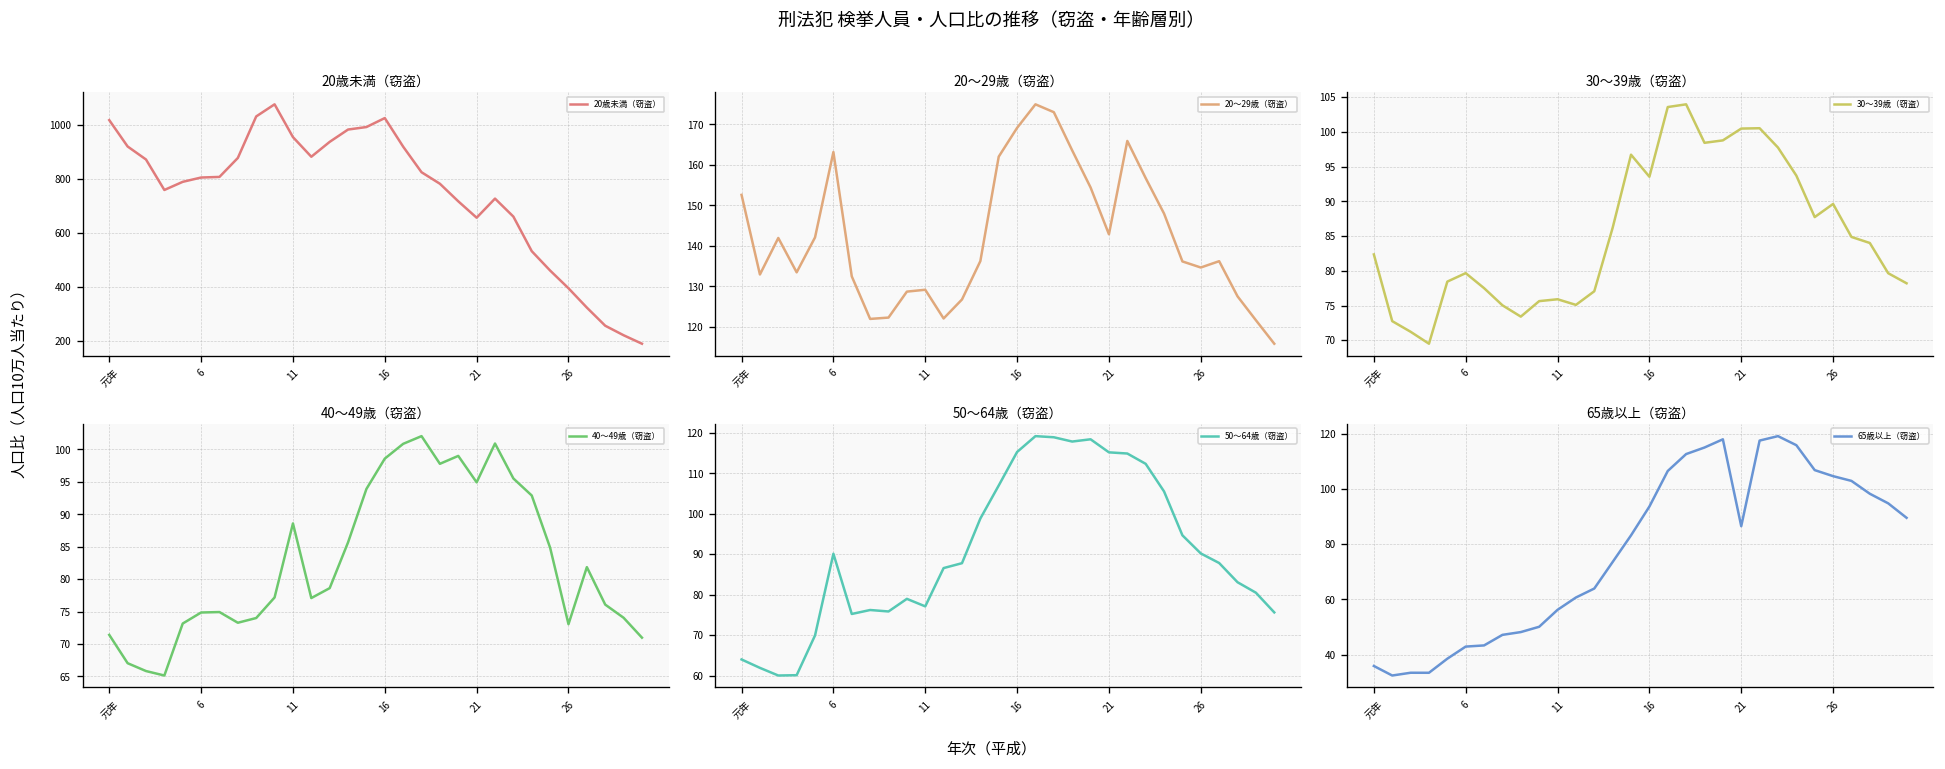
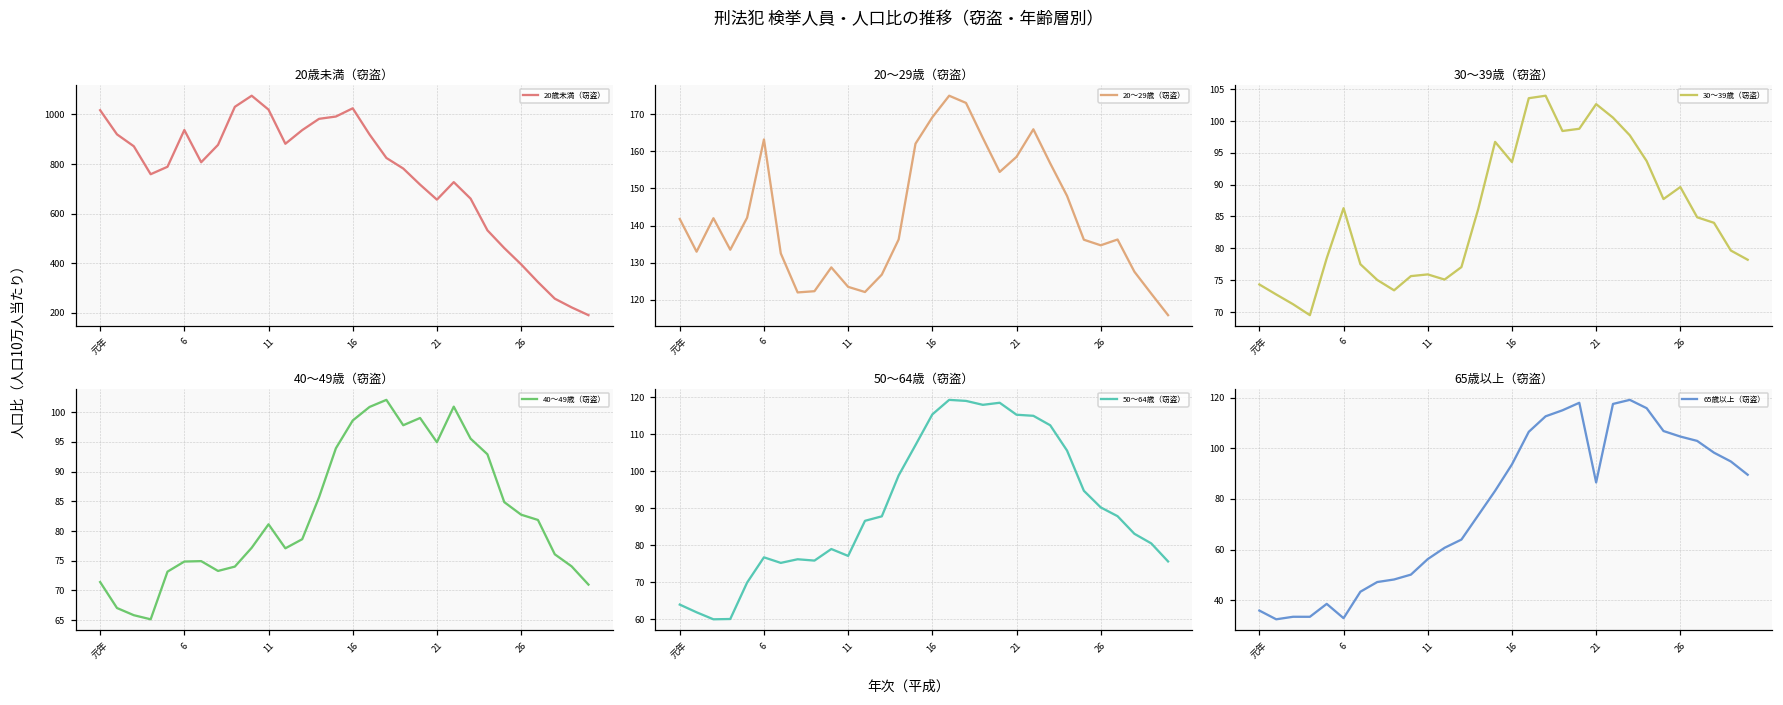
20歳未満（窃盗）, 6: 800 -> 940
20歳未満（窃盗）, 11: 950 -> 1020
20～29歳（窃盗）, 元年: 153 -> 142
20～29歳（窃盗）, 11: 129 -> 123
20～29歳（窃盗）, 21: 143 -> 158
30～39歳（窃盗）, 元年: 82 -> 74
30～39歳（窃盗）, 6: 80 -> 86
30～39歳（窃盗）, 21: 100 -> 103
40～49歳（窃盗）, 11: 89 -> 81
40～49歳（窃盗）, 26: 73 -> 83
50～64歳（窃盗）, 6: 90 -> 77
65歳以上（窃盗）, 6: 43 -> 33
